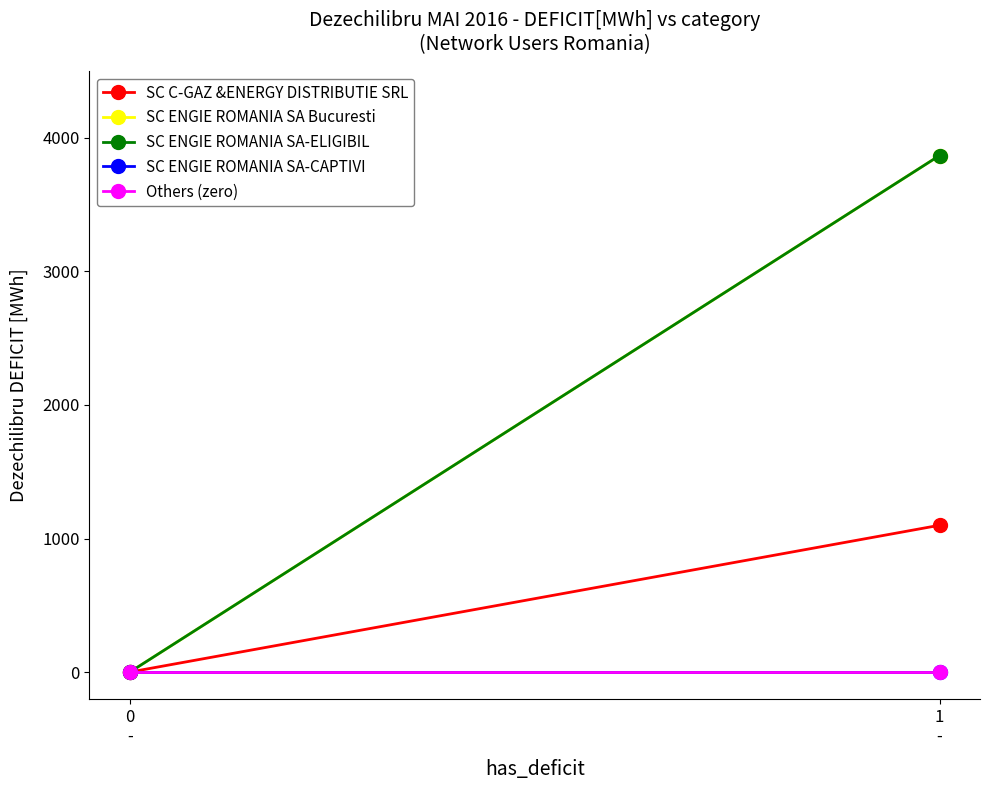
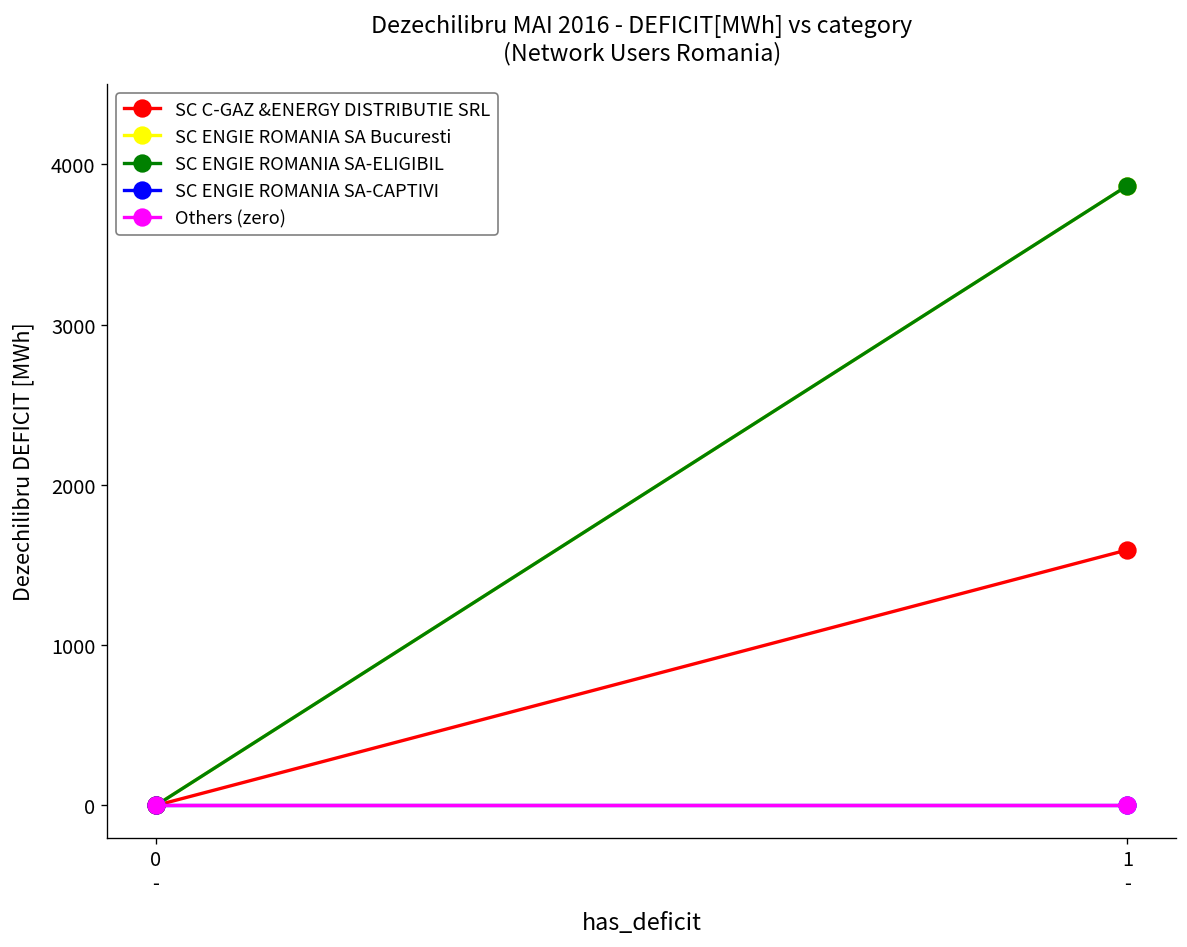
SC C-GAZ &ENERGY DISTRIBUTIE SRL, 1 -: 1100 -> 1590
